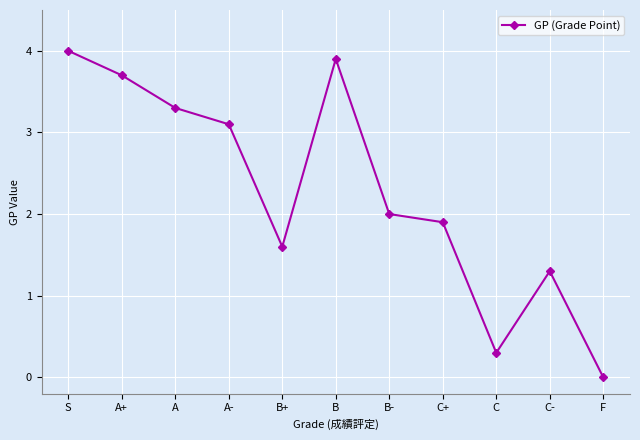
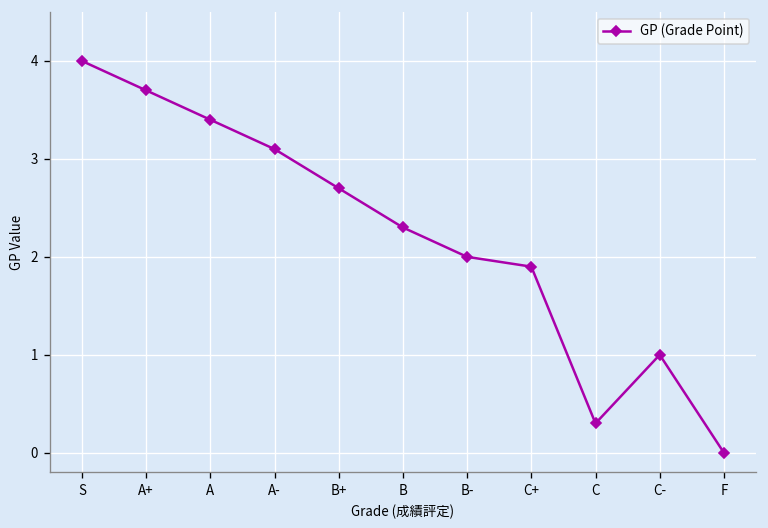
A: 3.3 -> 3.4
B+: 1.6 -> 2.7
B: 3.9 -> 2.3
C-: 1.3 -> 1.0
